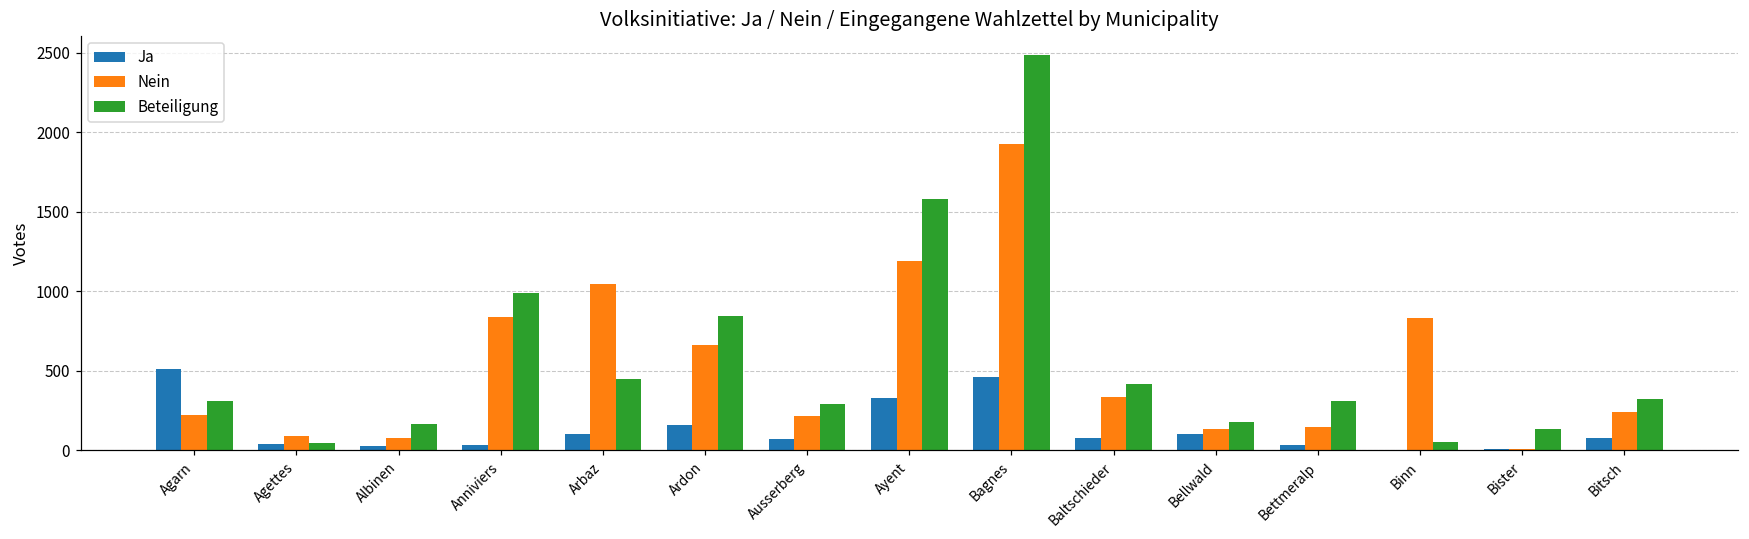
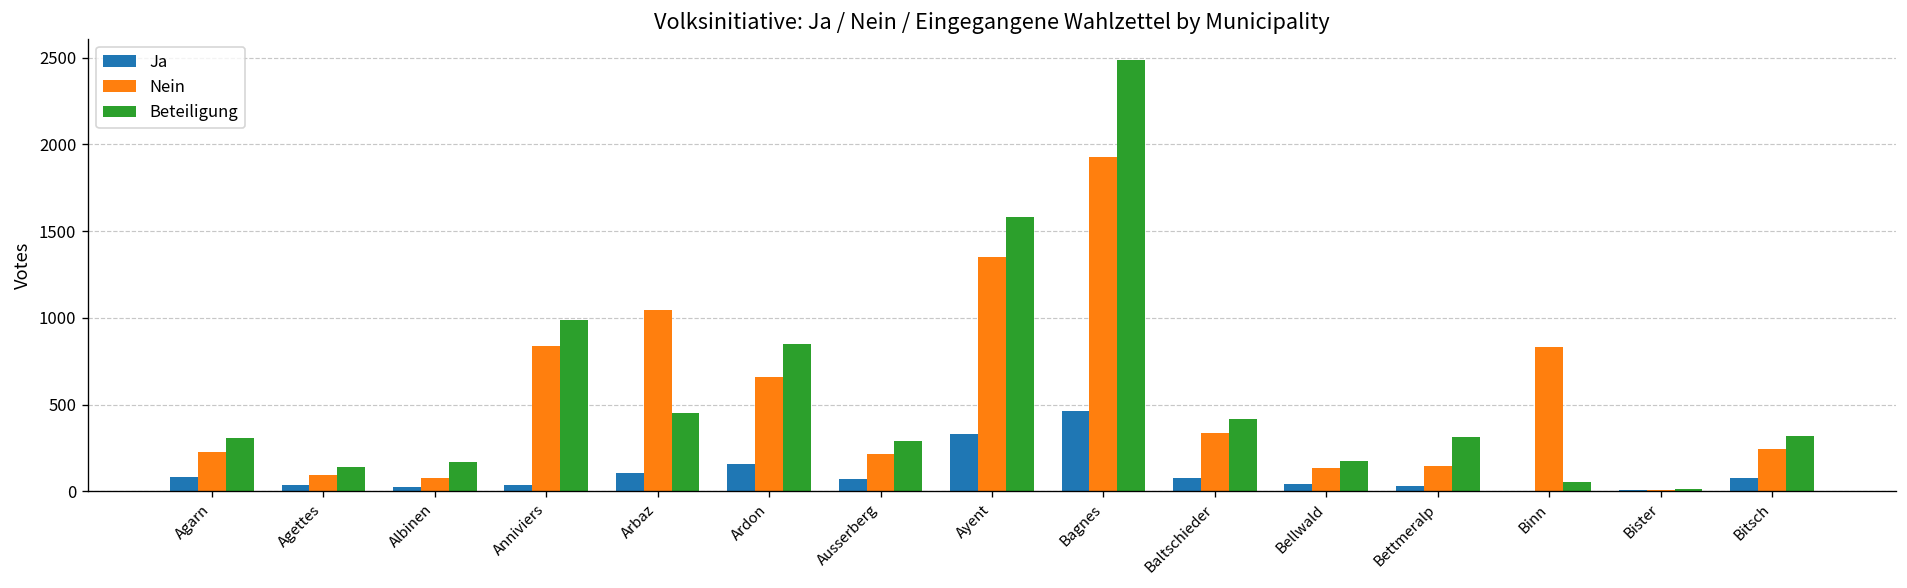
Ja, Agarn: 510 -> 80
Beteiligung, Agettes: 50 -> 140
Nein, Ayent: 1190 -> 1350
Ja, Bellwald: 100 -> 40
Beteiligung, Bister: 130 -> 20
